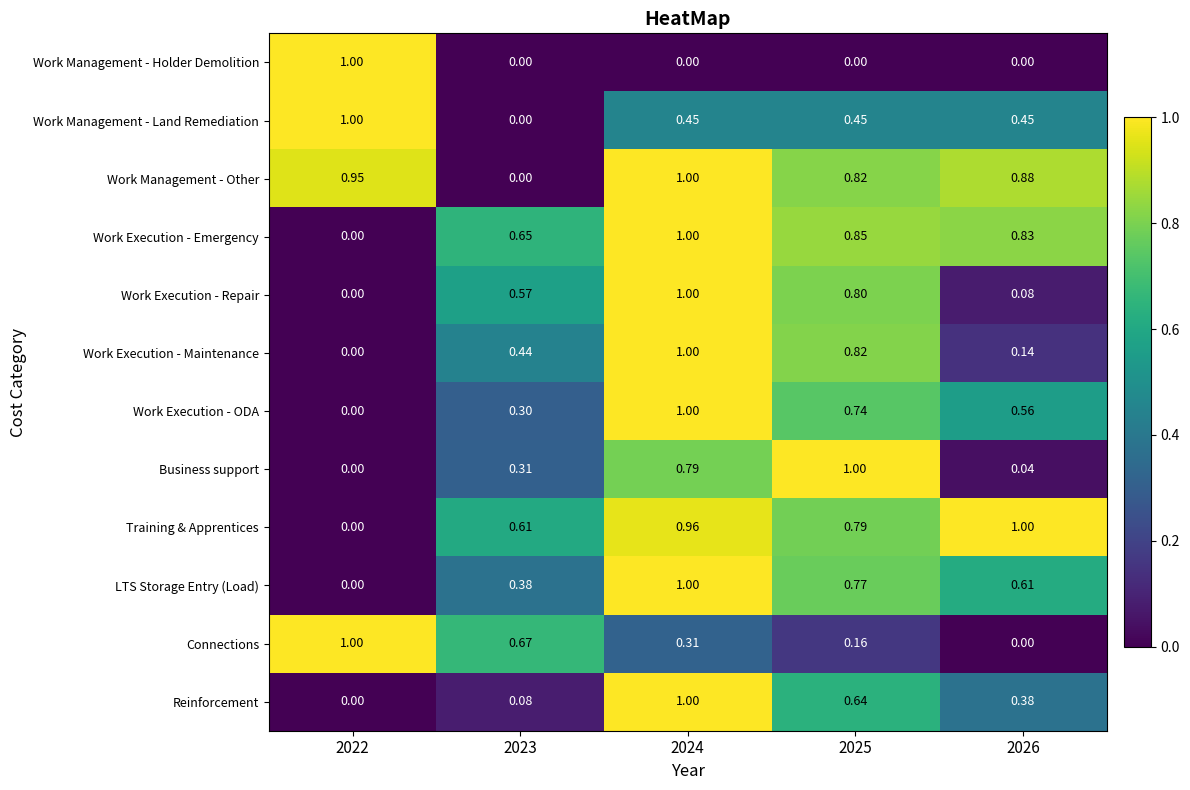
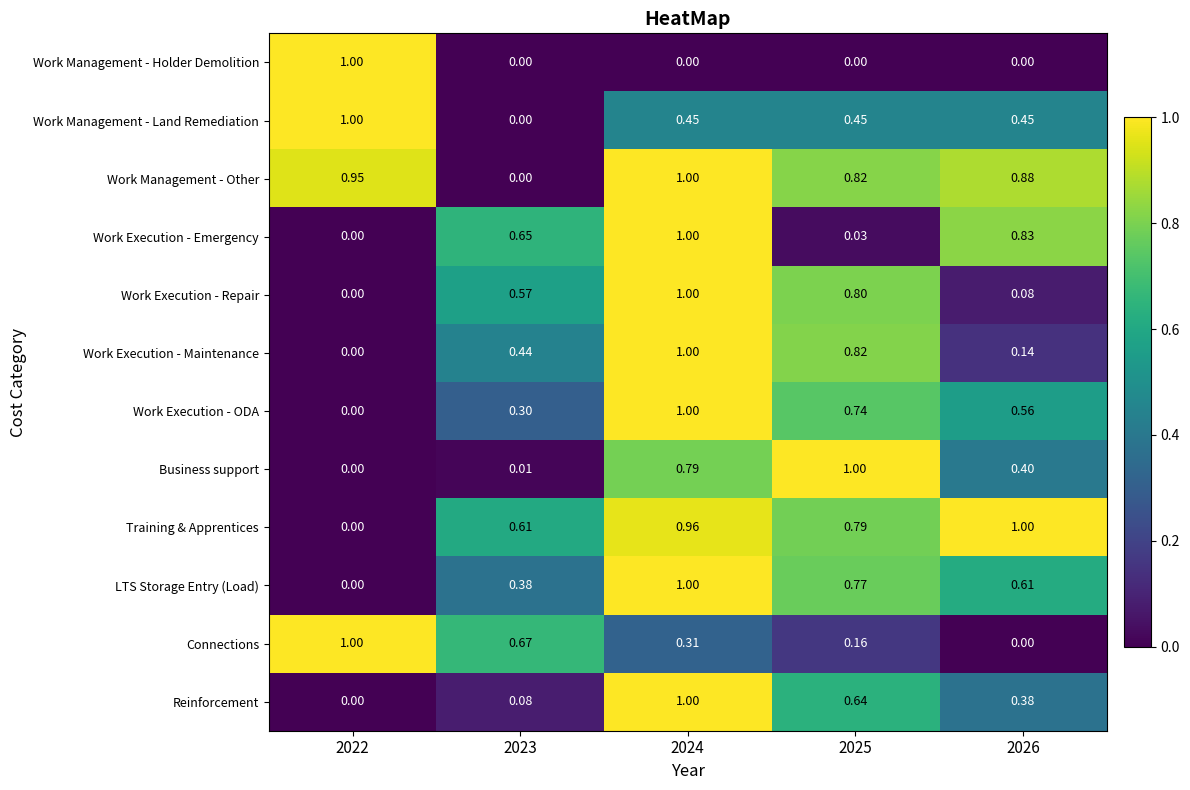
Work Execution - Emergency, 2025: 0.85 -> 0.03
Business support, 2023: 0.31 -> 0.01
Business support, 2026: 0.04 -> 0.40
